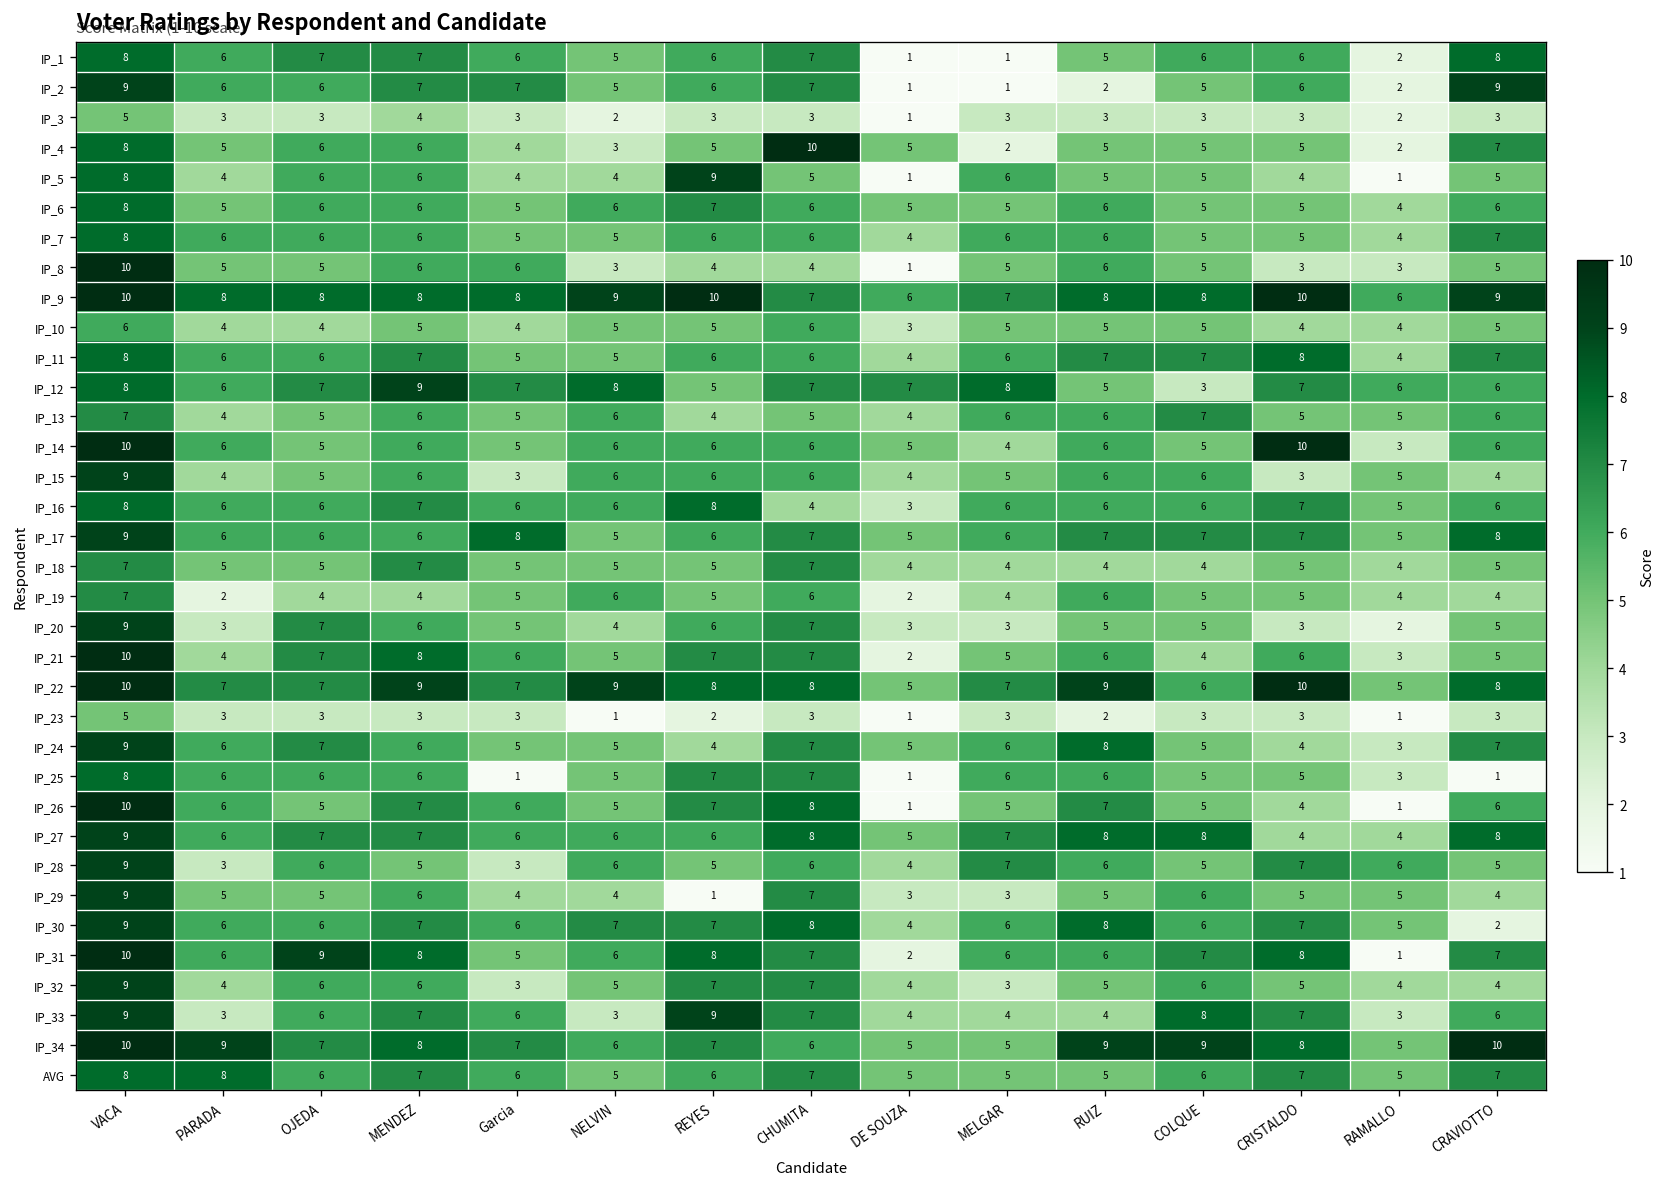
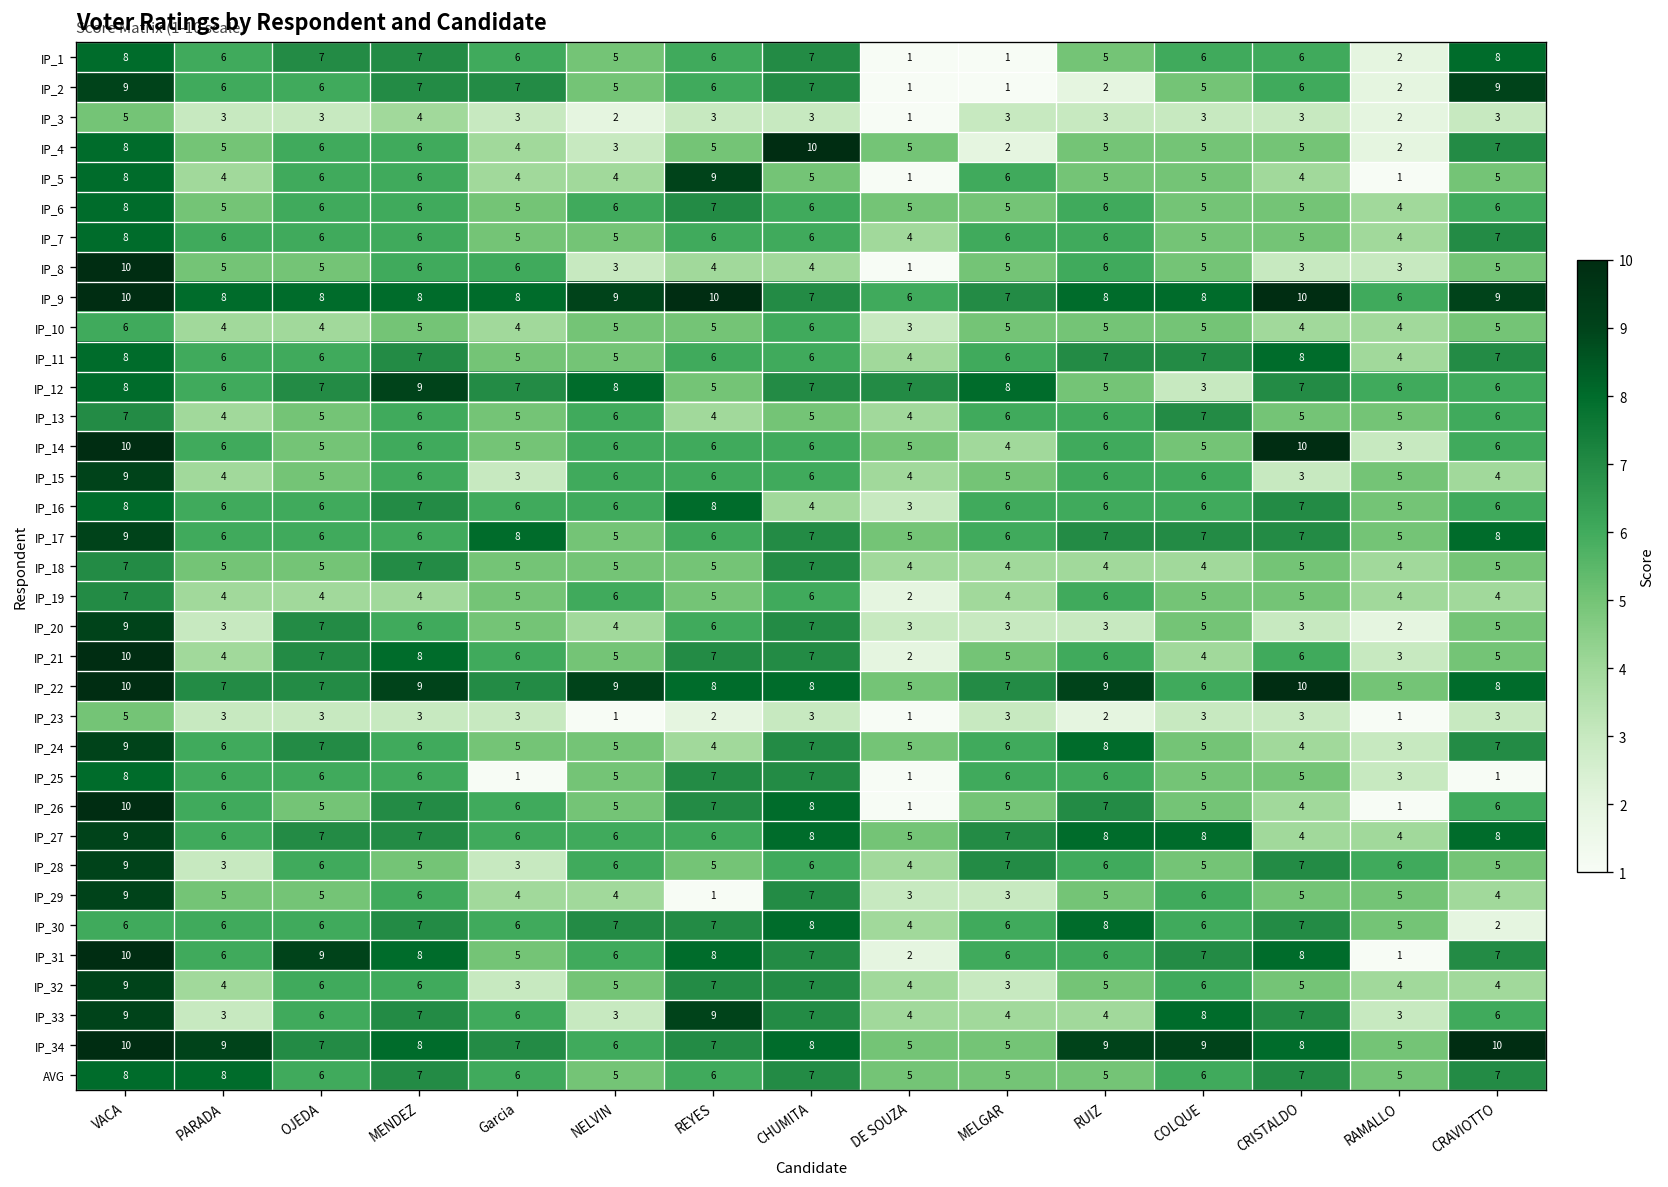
IP_19, PARADA: 2 -> 4
IP_20, RUIZ: 5 -> 3
IP_30, VACA: 9 -> 6
IP_34, CHUMITA: 6 -> 8
